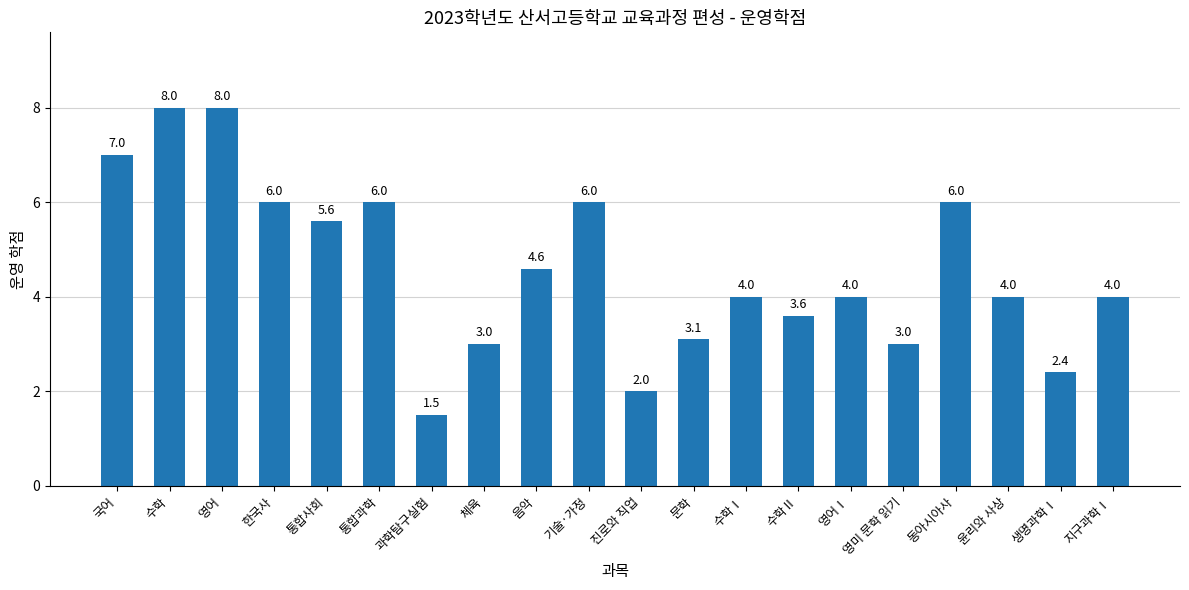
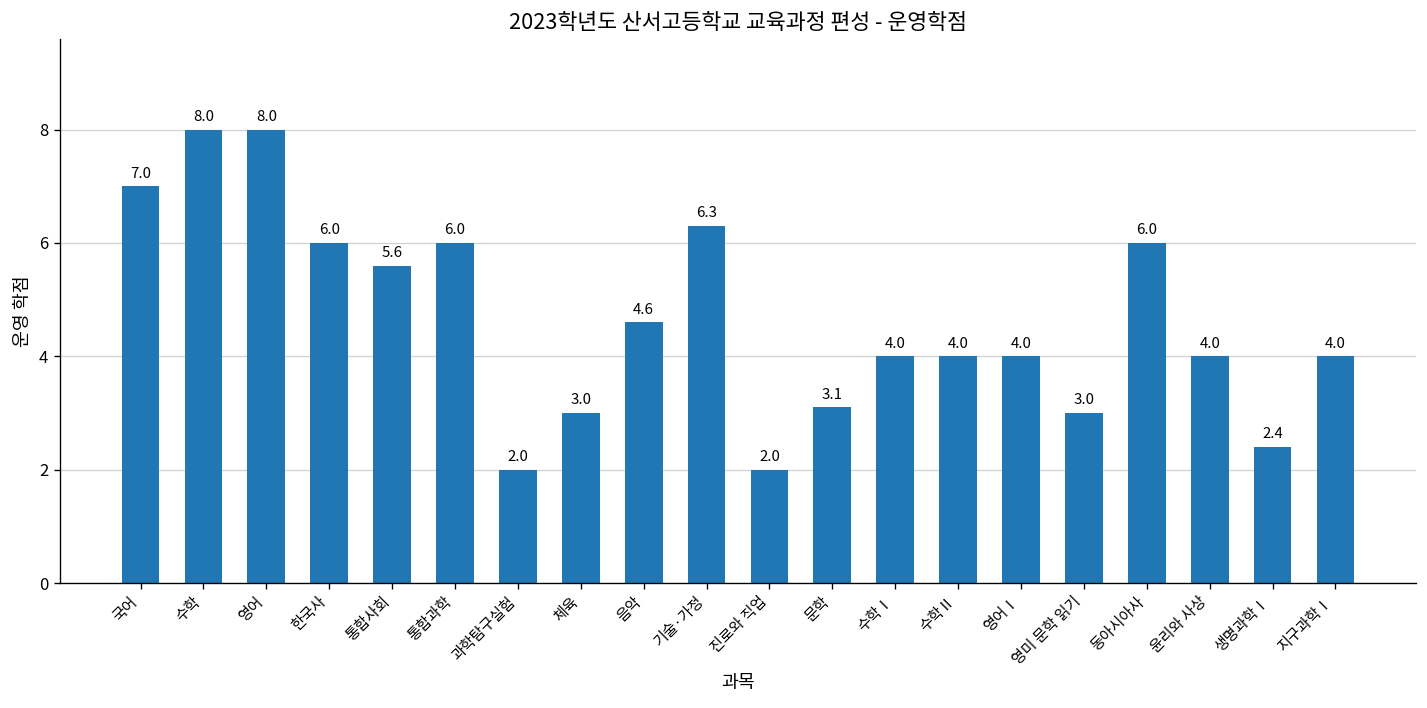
과학탐구실험: 1.5 -> 2.0
기술·가정: 6.0 -> 6.3
수학Ⅱ: 3.6 -> 4.0
